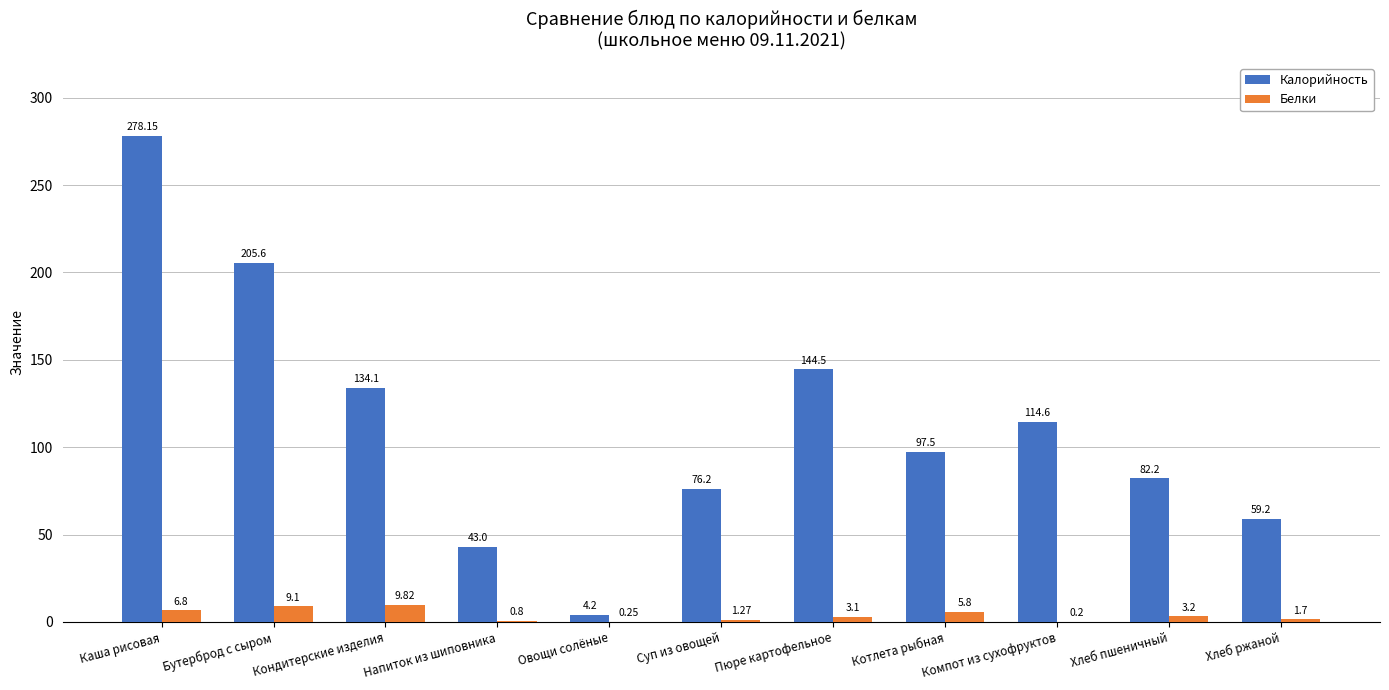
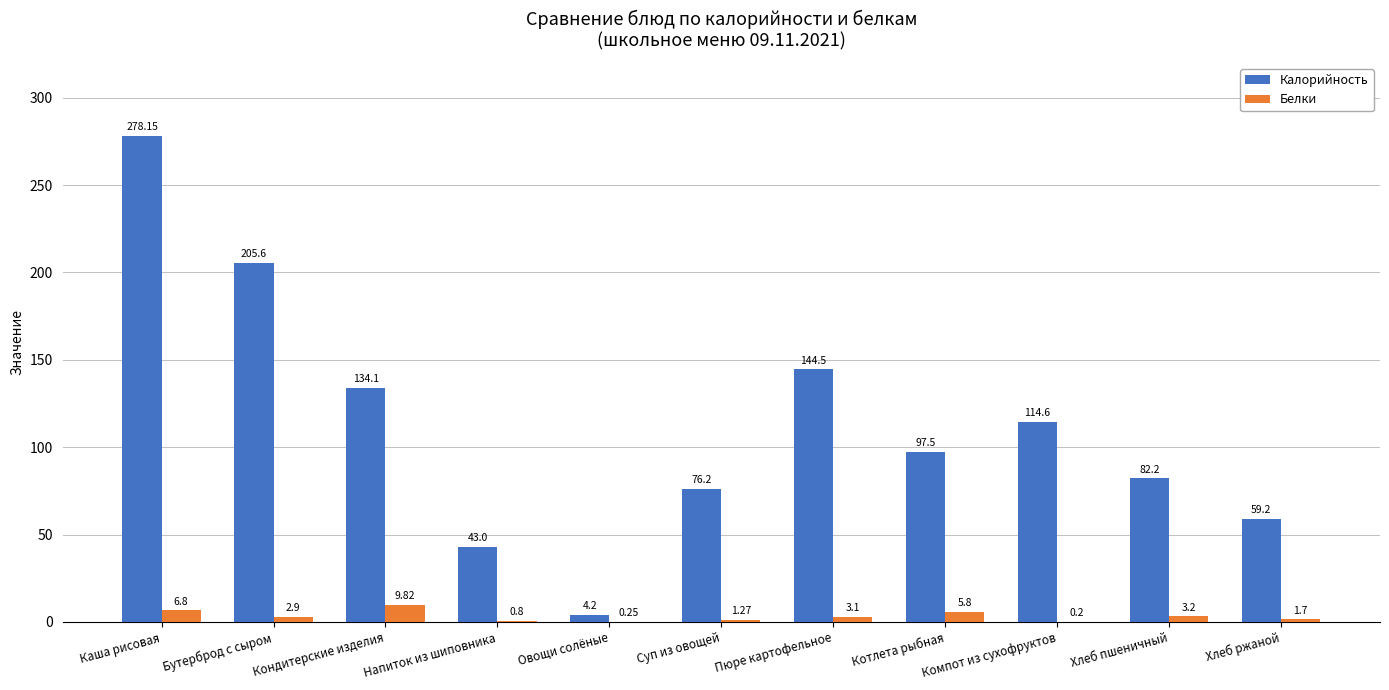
Белки, Бутерброд с сыром: 9.1 -> 2.9
